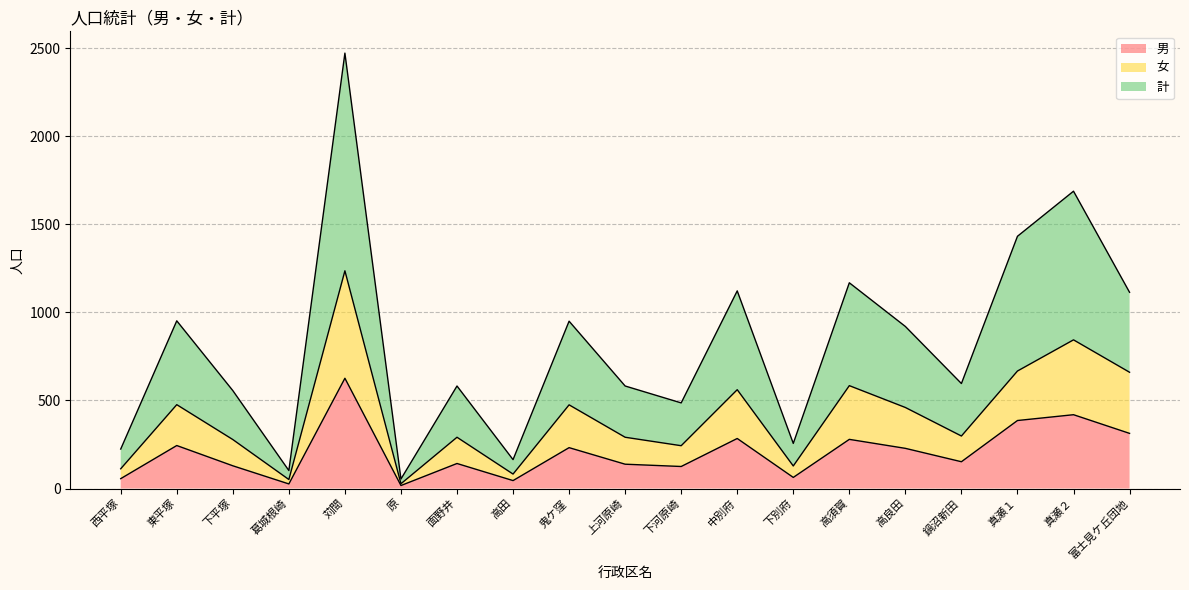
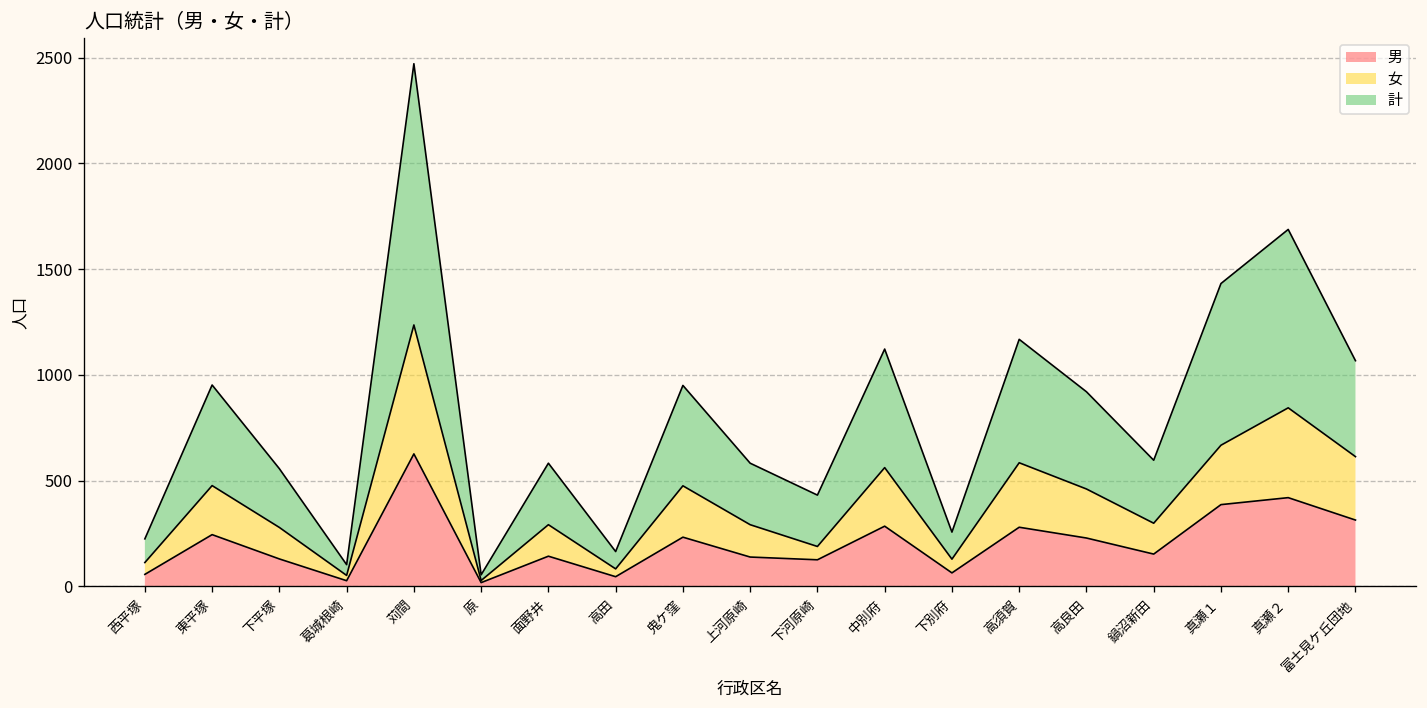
女, 下河原崎: 120 -> 60
女, 富士見ケ丘団地: 350 -> 300
